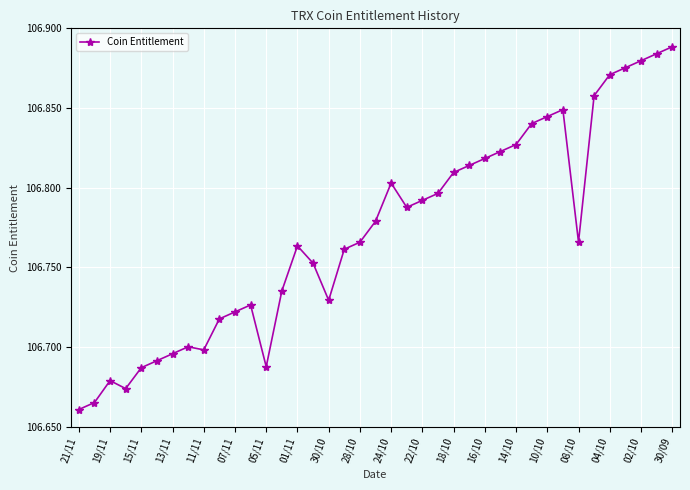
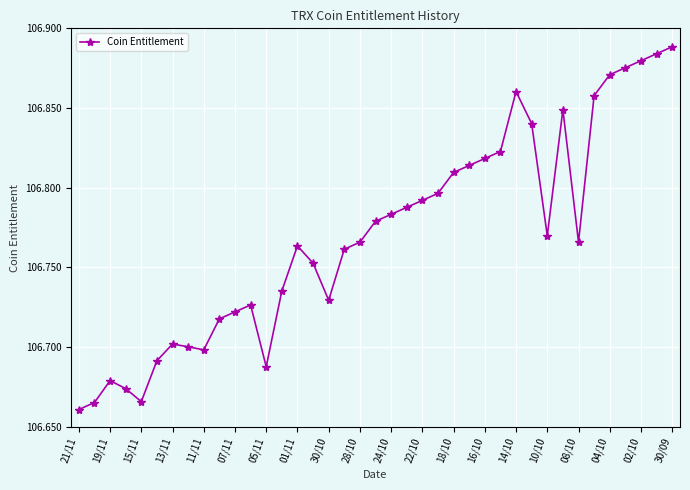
15/11: 106.687 -> 106.666
13/11: 106.696 -> 106.702
24/10: 106.803 -> 106.783
14/10: 106.827 -> 106.860
10/10: 106.845 -> 106.770
